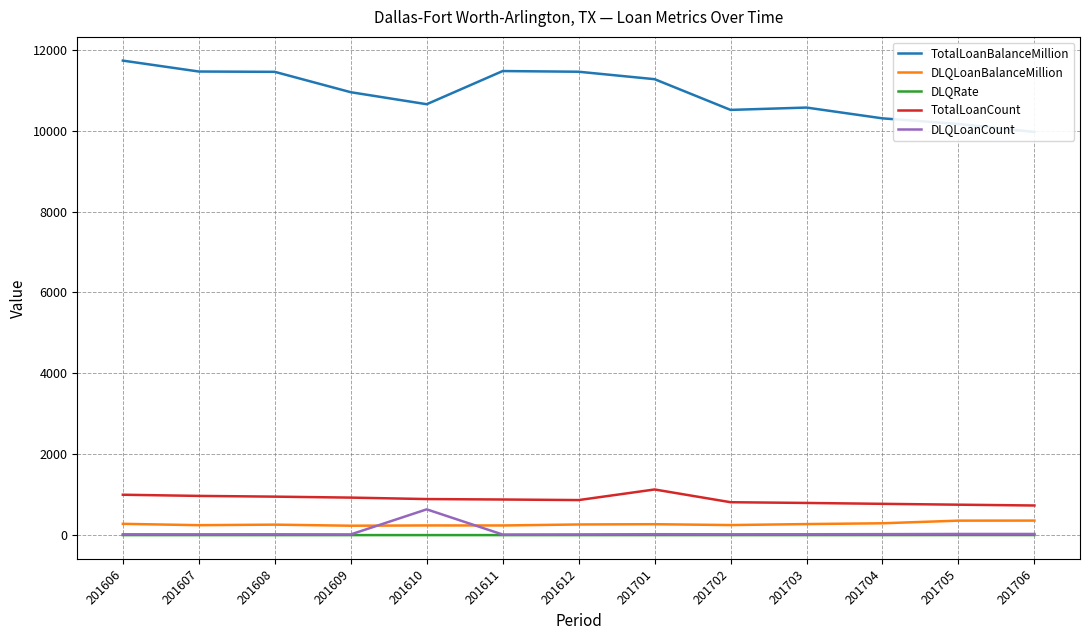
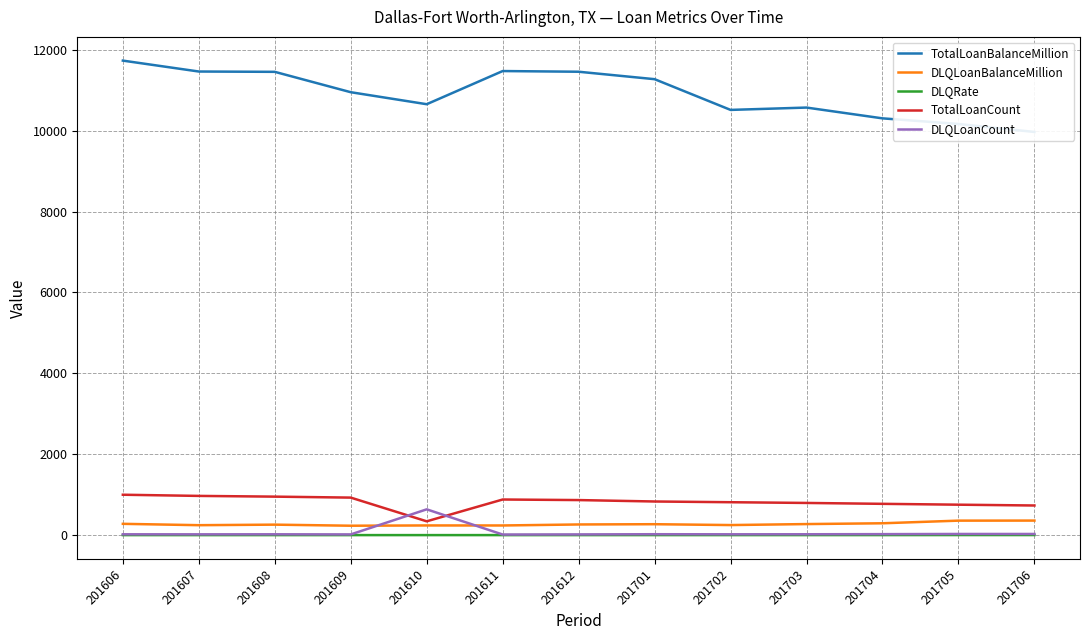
TotalLoanCount, 201610: 900 -> 300
TotalLoanCount, 201701: 1100 -> 800
